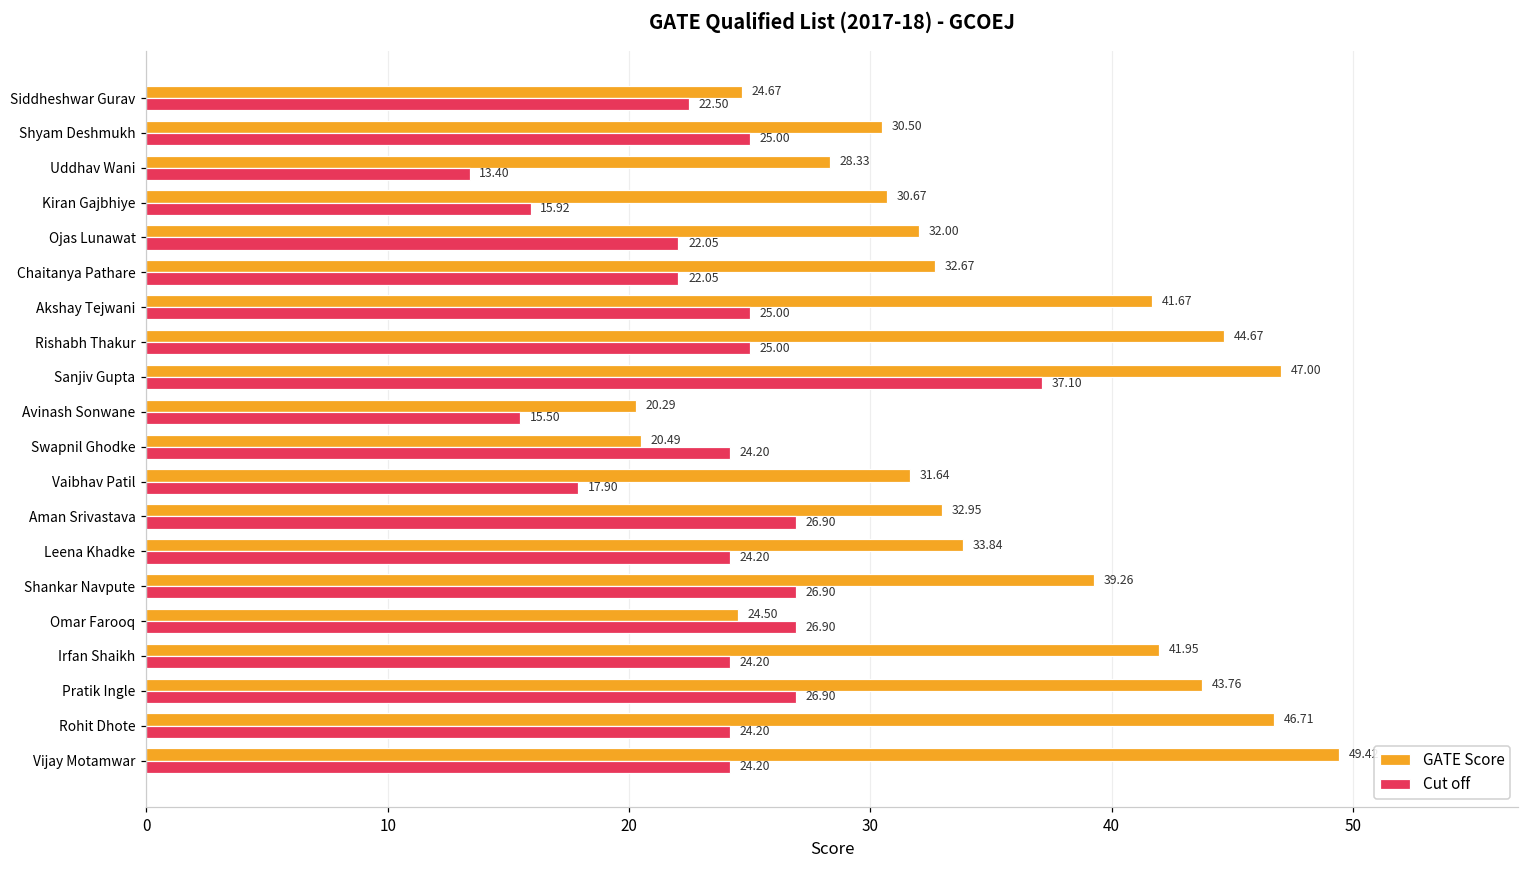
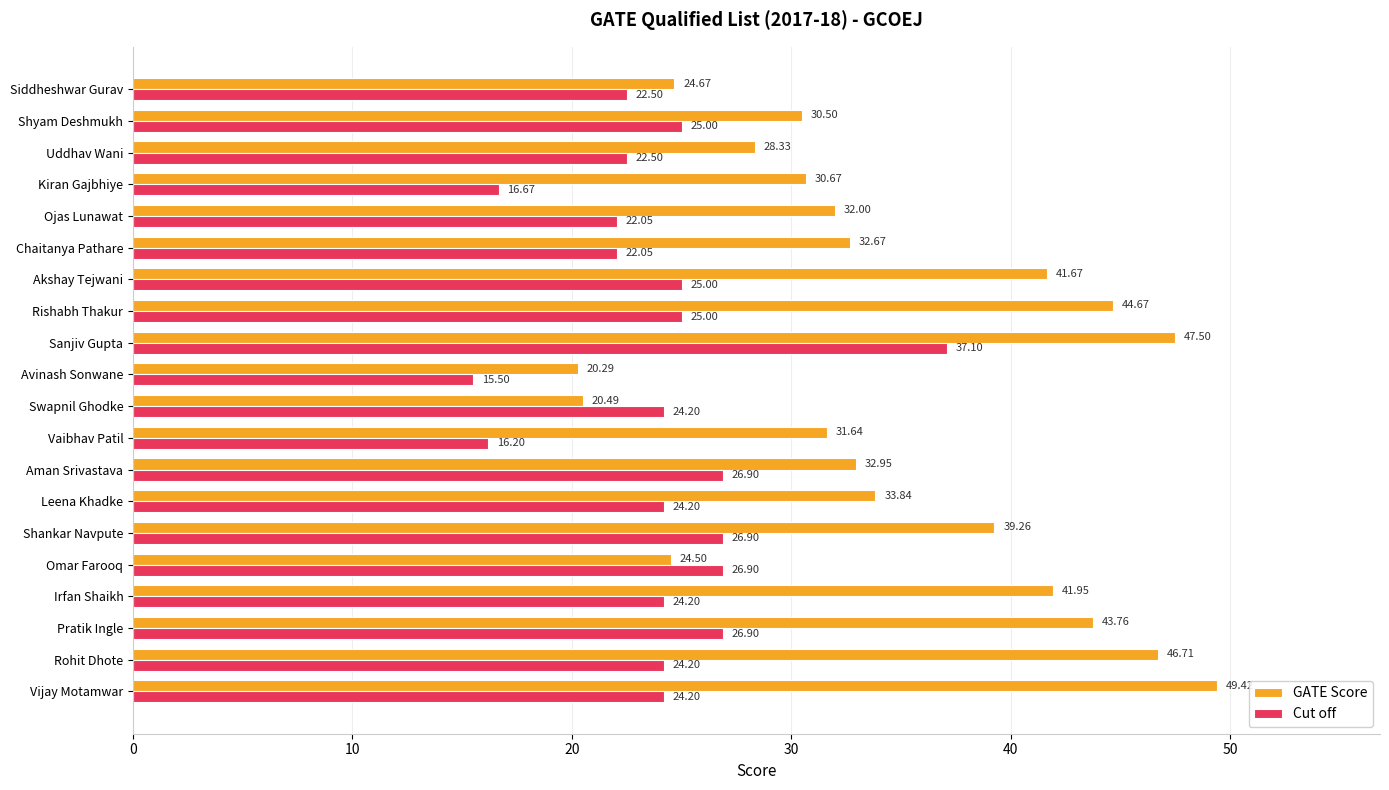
Cut off, Uddhav Wani: 13.40 -> 22.50
Cut off, Kiran Gajbhiye: 15.92 -> 16.67
GATE Score, Sanjiv Gupta: 47.00 -> 47.50
Cut off, Vaibhav Patil: 17.90 -> 16.20
